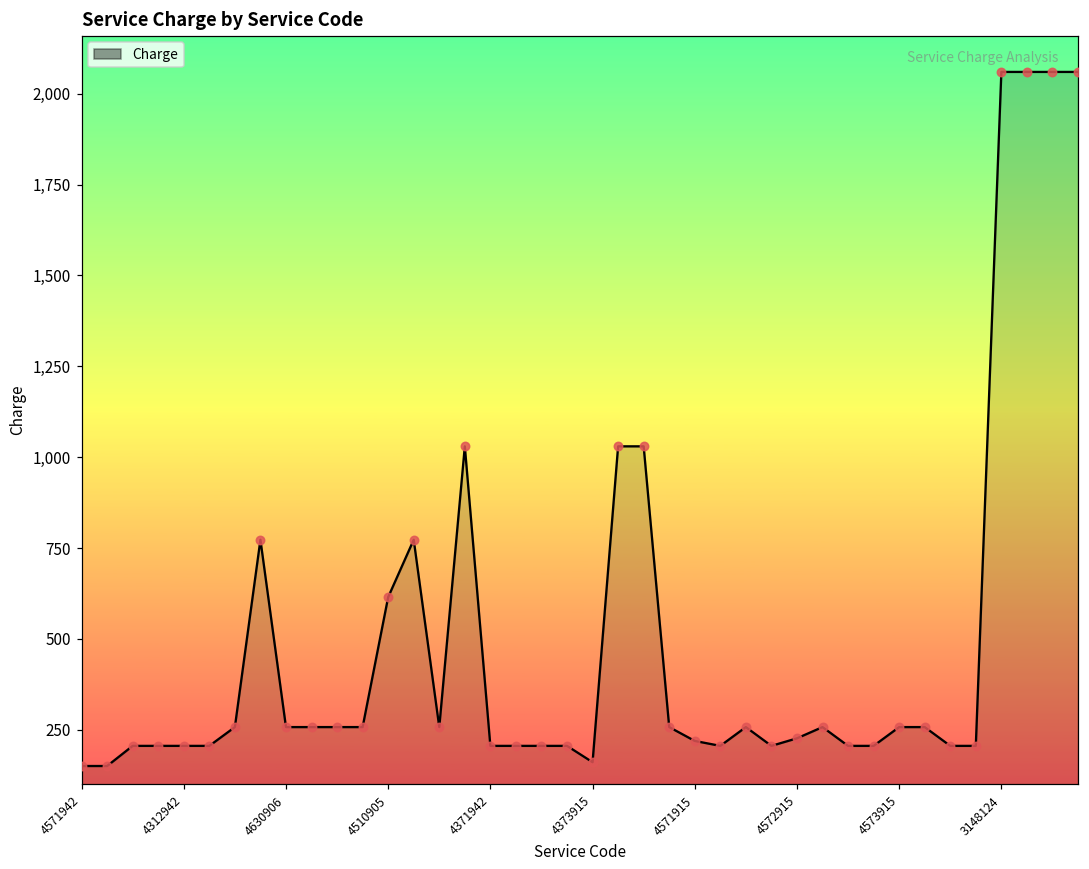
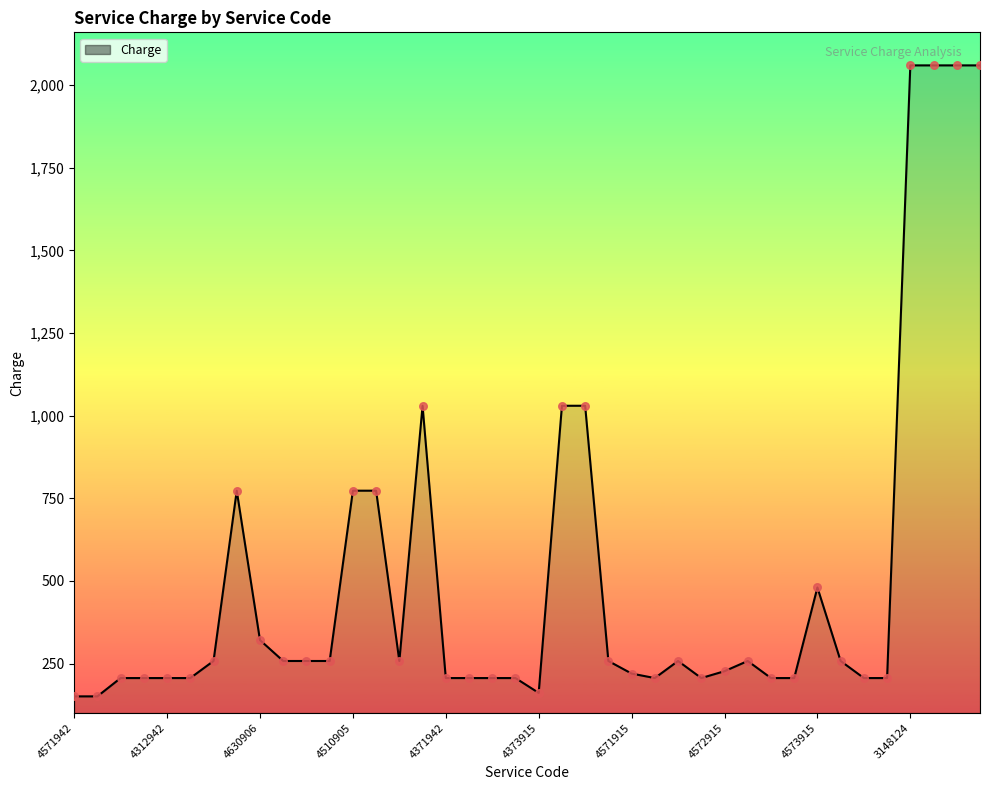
4630906: 260 -> 320
4510905: 620 -> 770
4573915: 260 -> 480
